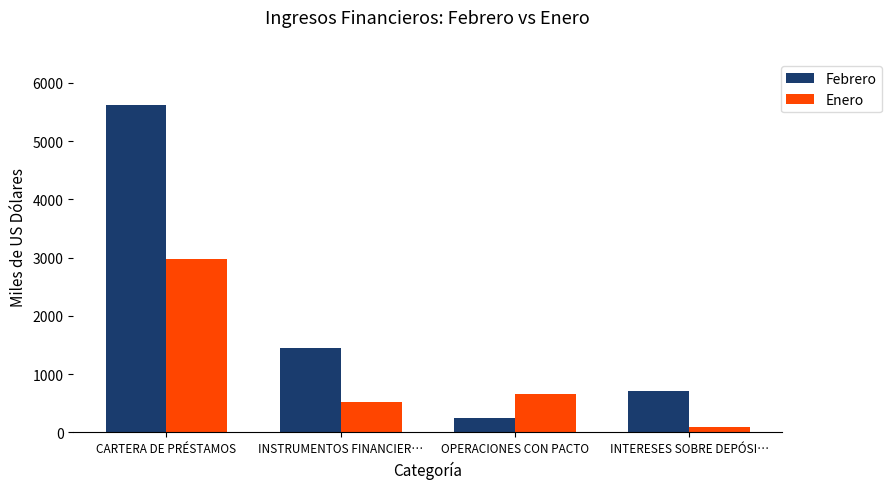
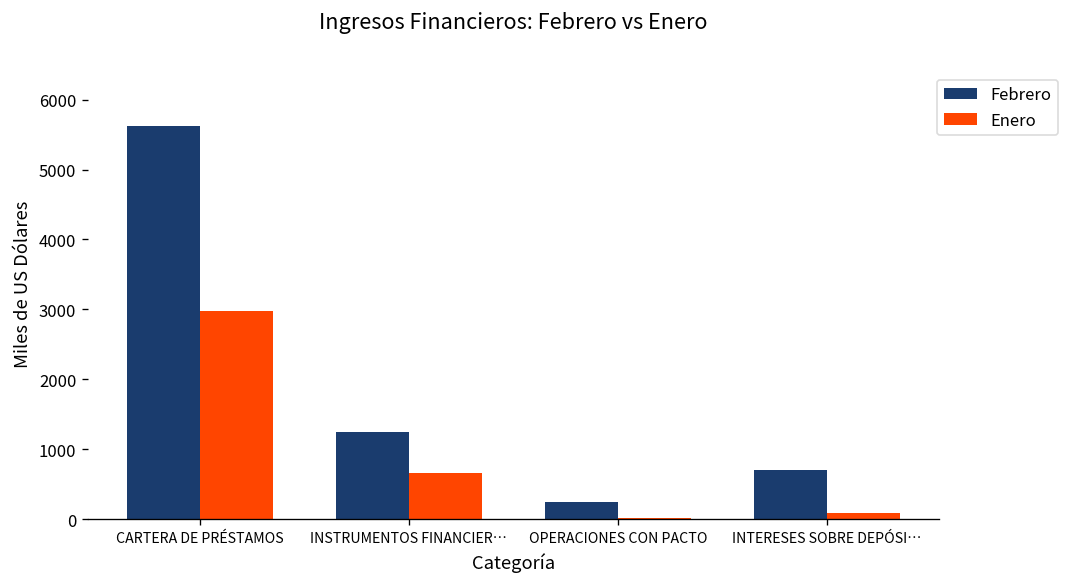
Febrero, INSTRUMENTOS FINANCIER…: 1500 -> 1200
Enero, INSTRUMENTOS FINANCIER…: 500 -> 700
Enero, OPERACIONES CON PACTO: 700 -> 0
